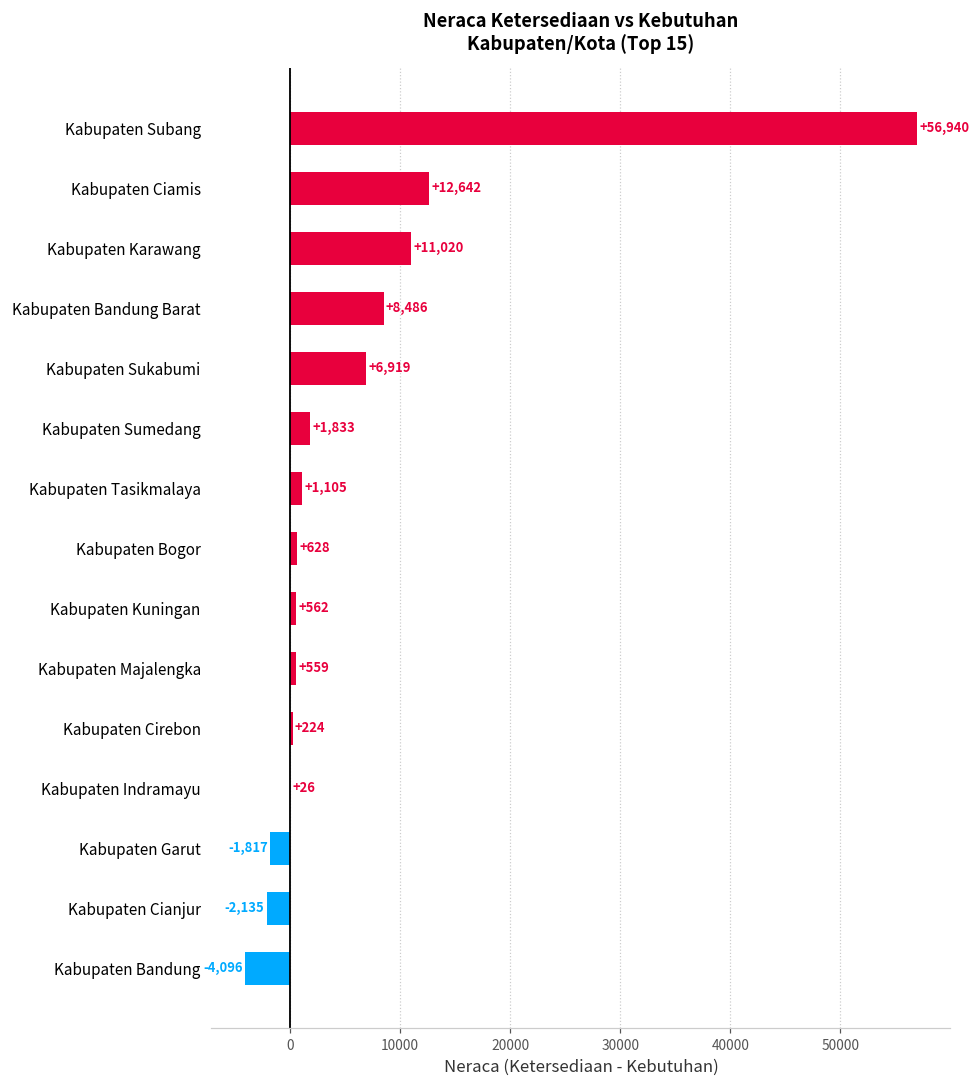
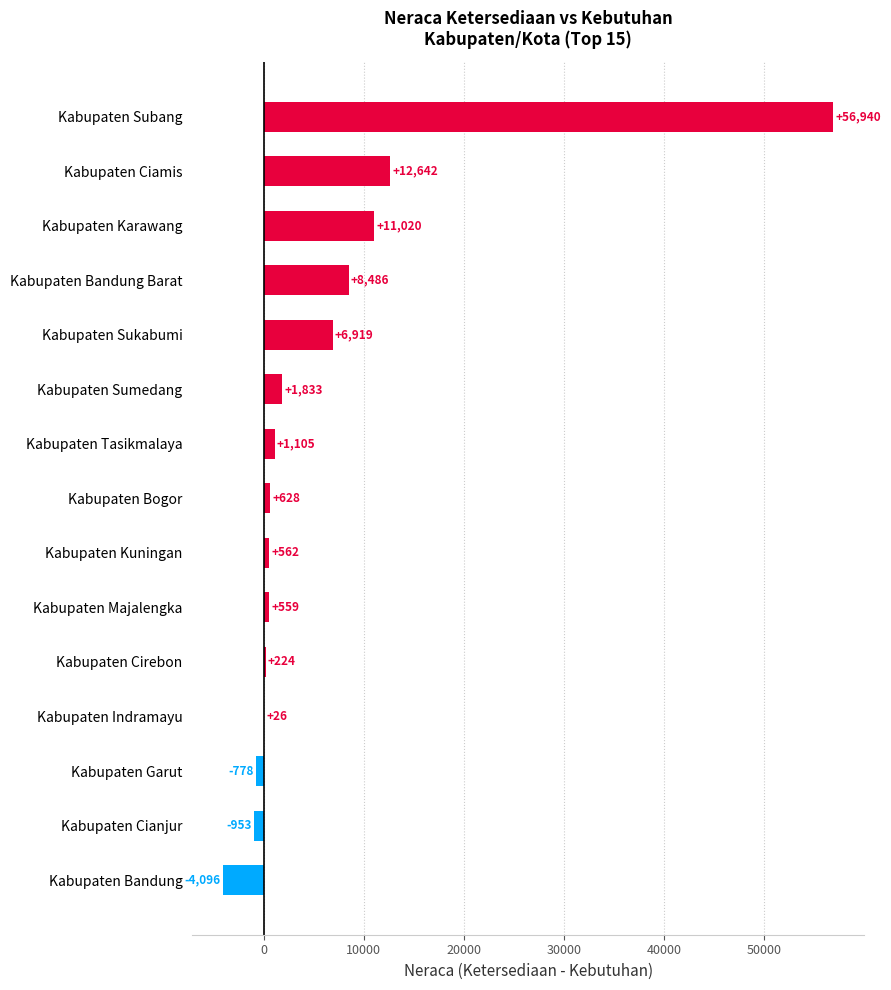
Kabupaten Garut: -1,817 -> -778
Kabupaten Cianjur: -2,135 -> -953
